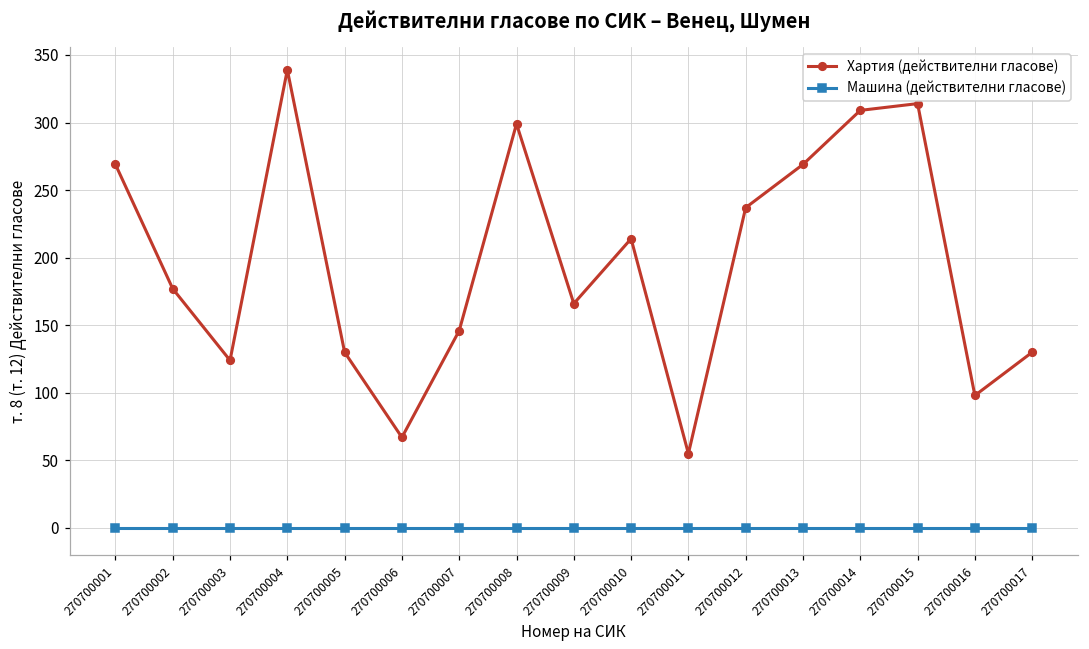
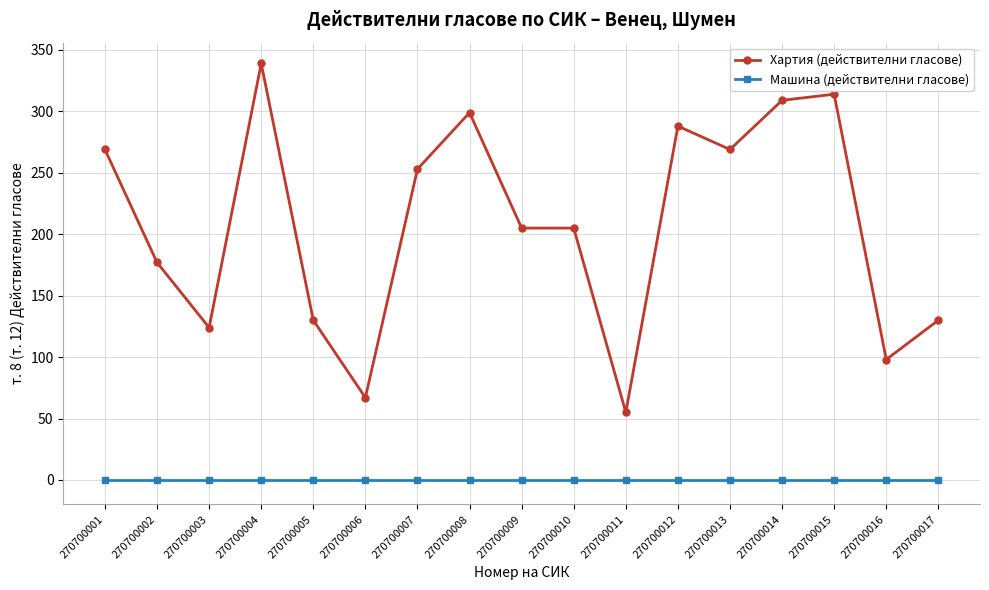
Хартия (действителни гласове), 270700007: 146 -> 253
Хартия (действителни гласове), 270700009: 166 -> 205
Хартия (действителни гласове), 270700010: 214 -> 205
Хартия (действителни гласове), 270700012: 237 -> 288
